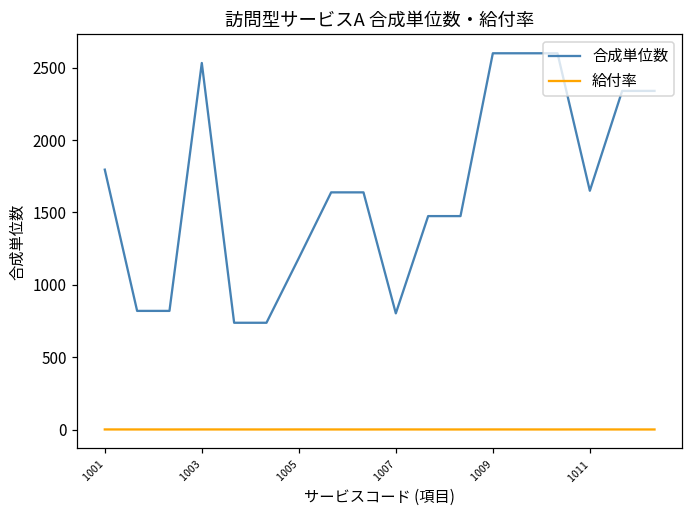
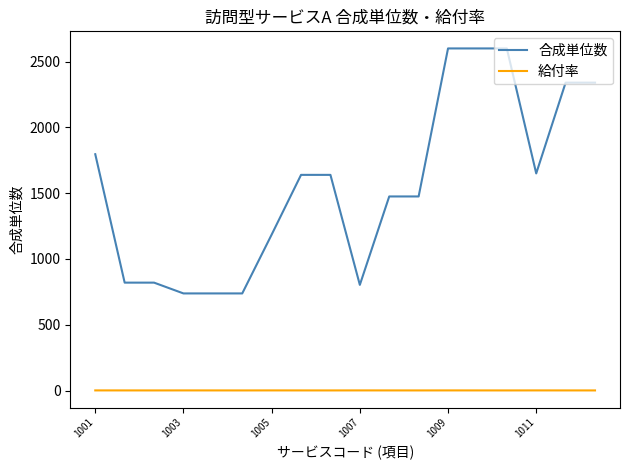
合成単位数, 1003: 2530 -> 740
